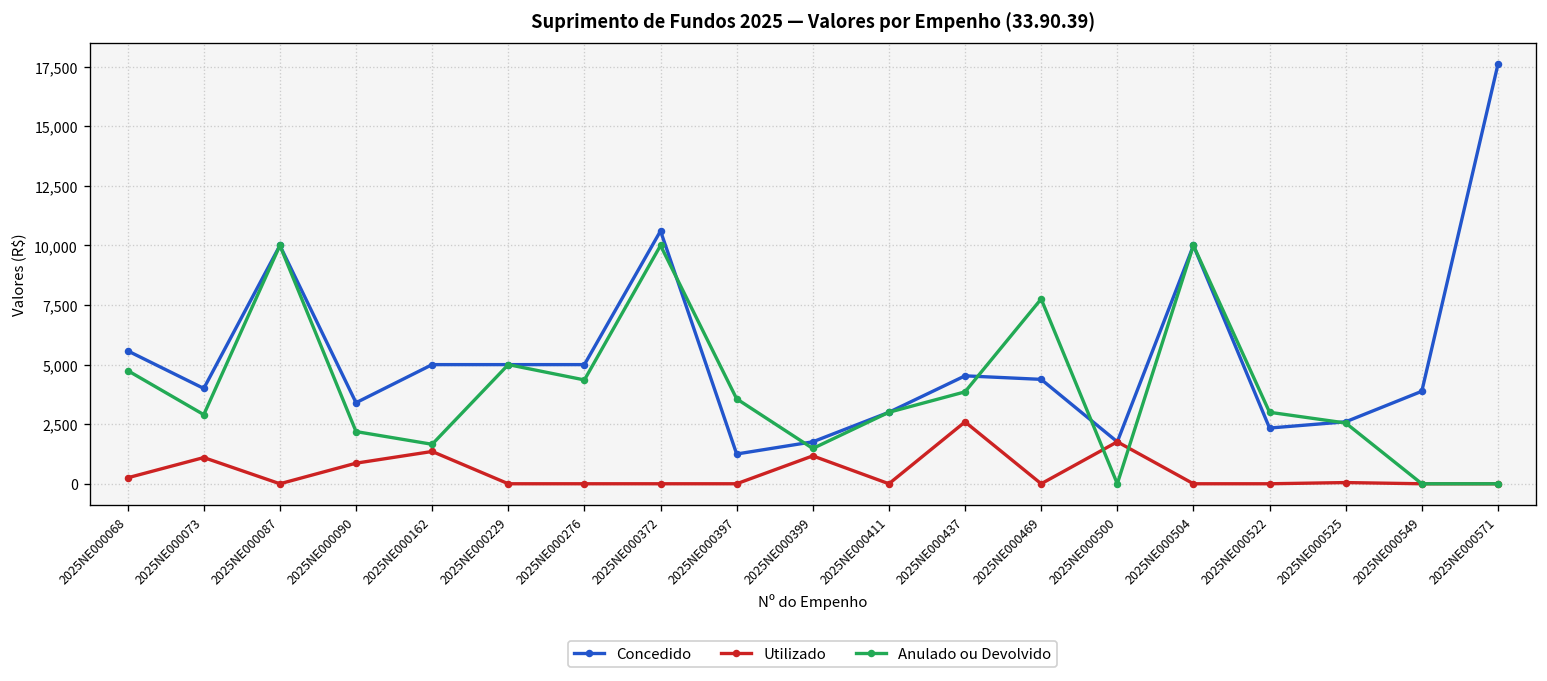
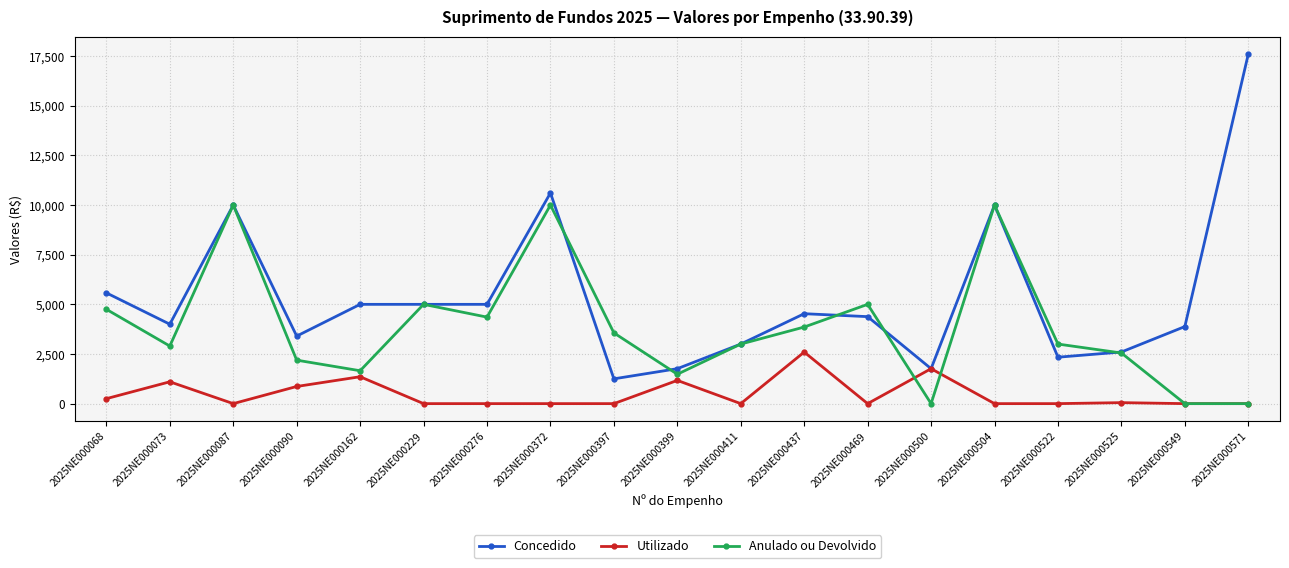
Anulado ou Devolvido, 2025NE000469: 7,800 -> 5,000
